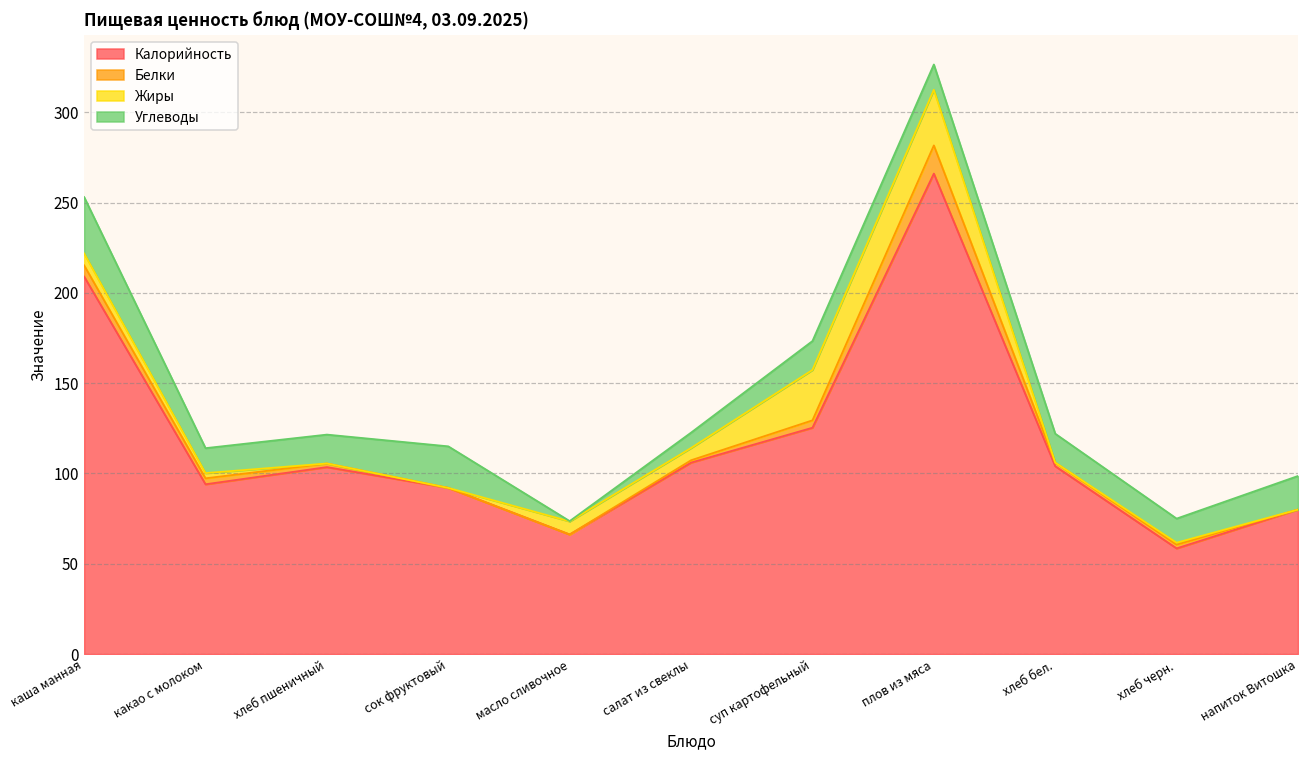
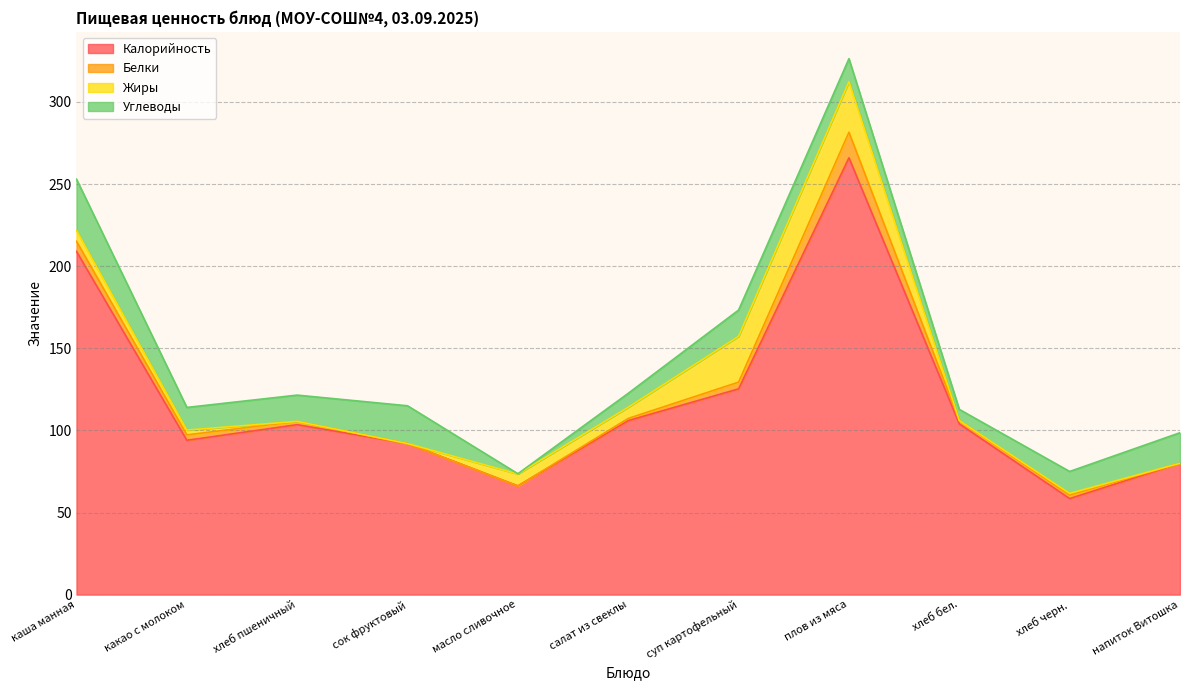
Углеводы, хлеб бел.: 16 -> 7
